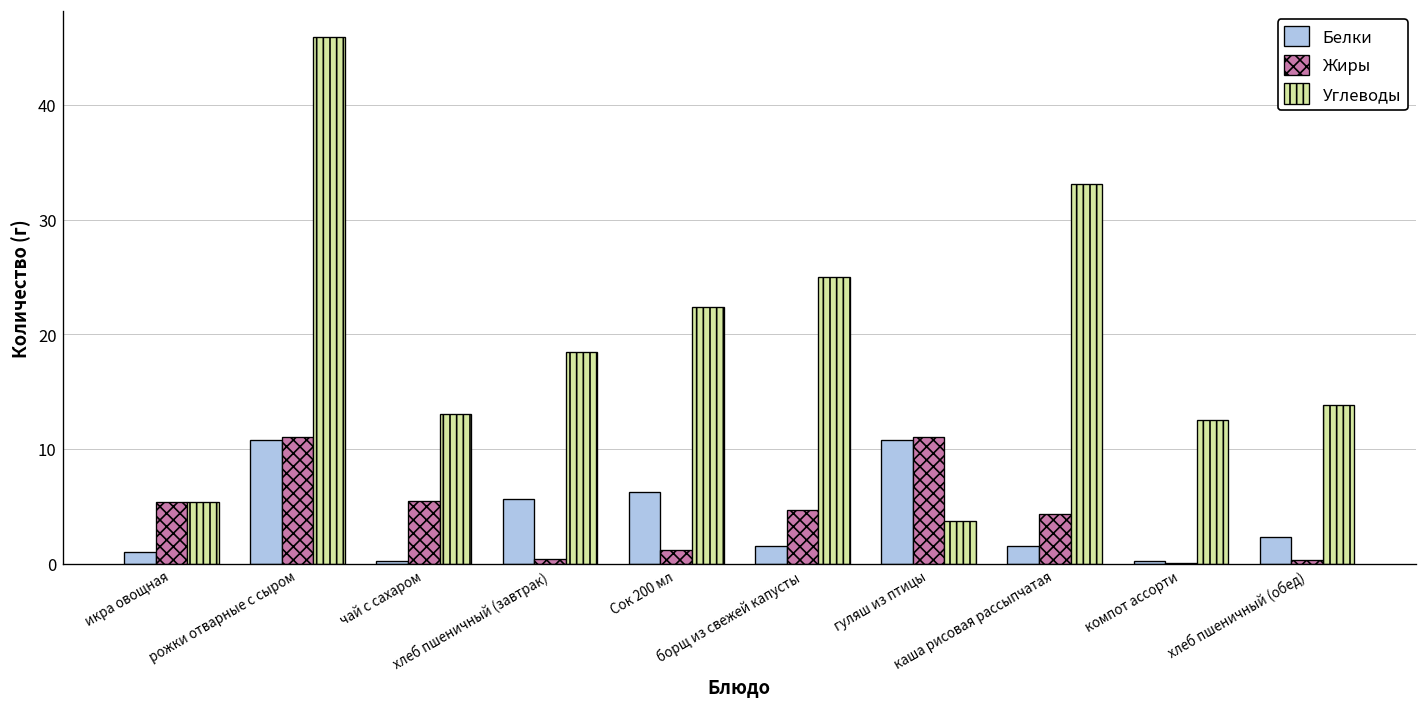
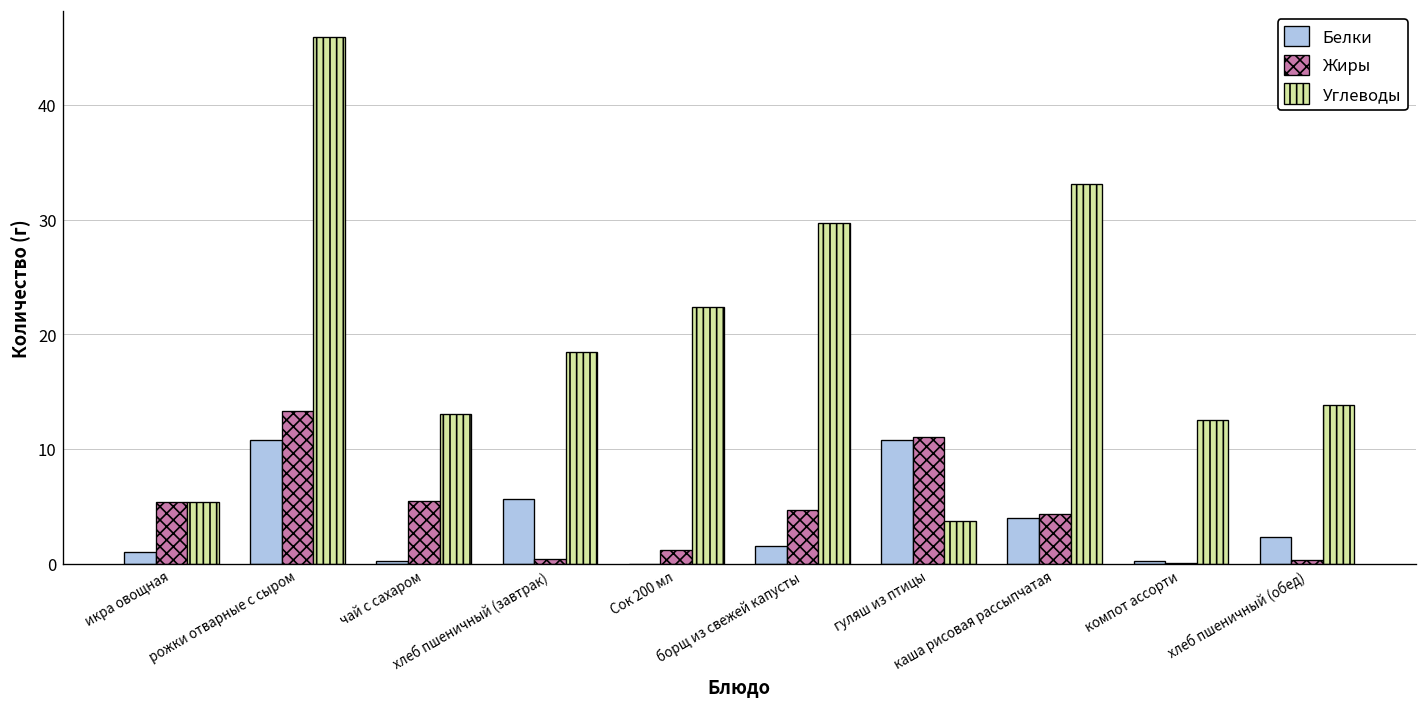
Жиры, рожки отварные с сыром: 11 -> 13
Белки, Сок 200 мл: 6 -> 0
Углеводы, борщ из свежей капусты: 25 -> 30
Белки, каша рисовая рассыпчатая: 2 -> 4
